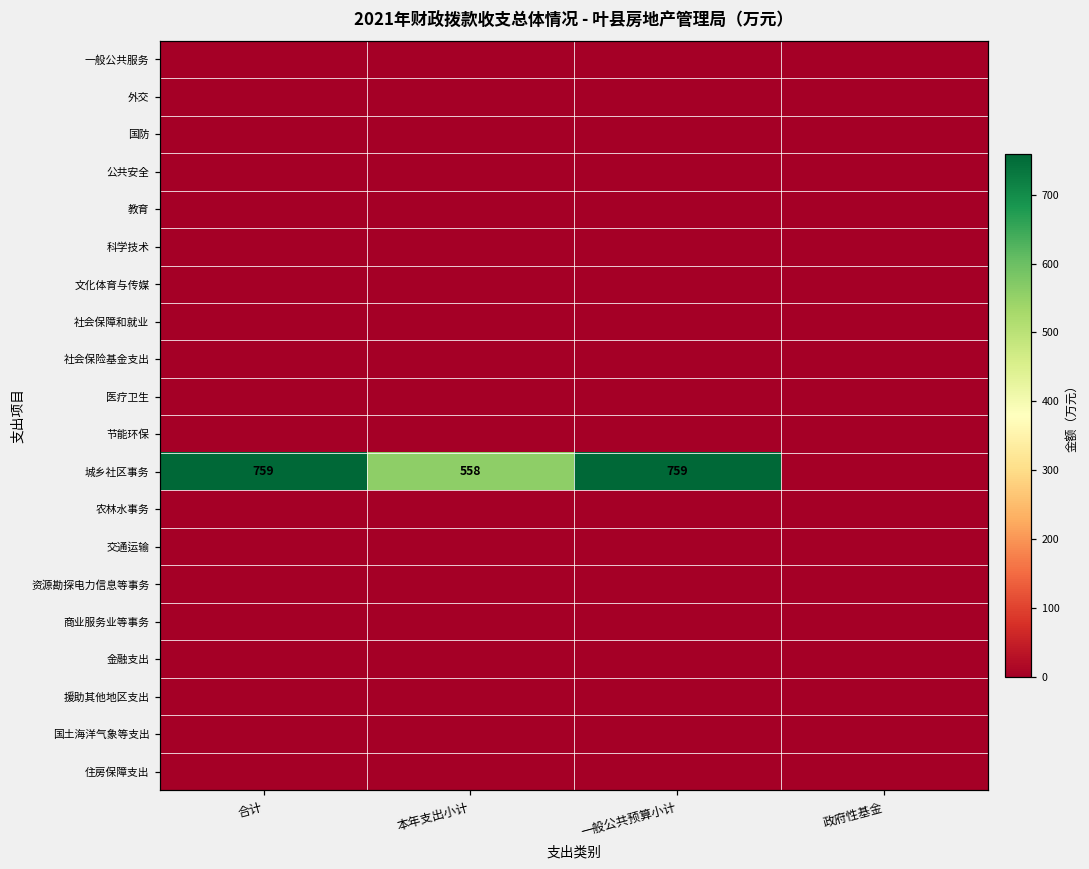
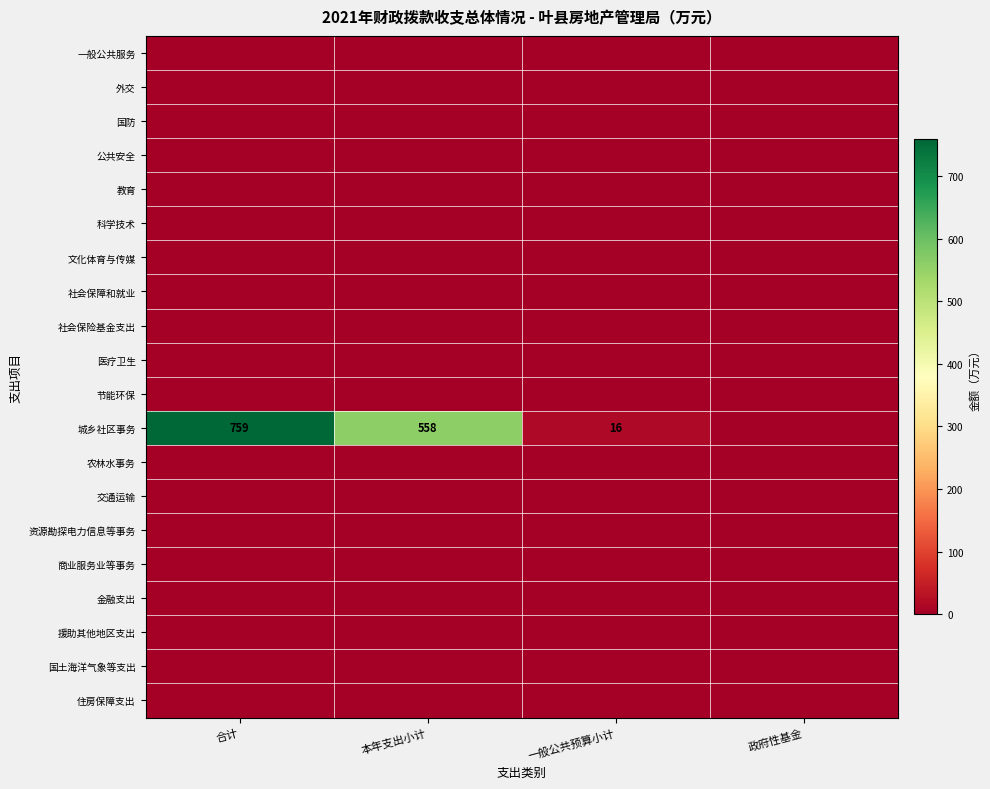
城乡社区事务, 一般公共预算小计: 759 -> 16
